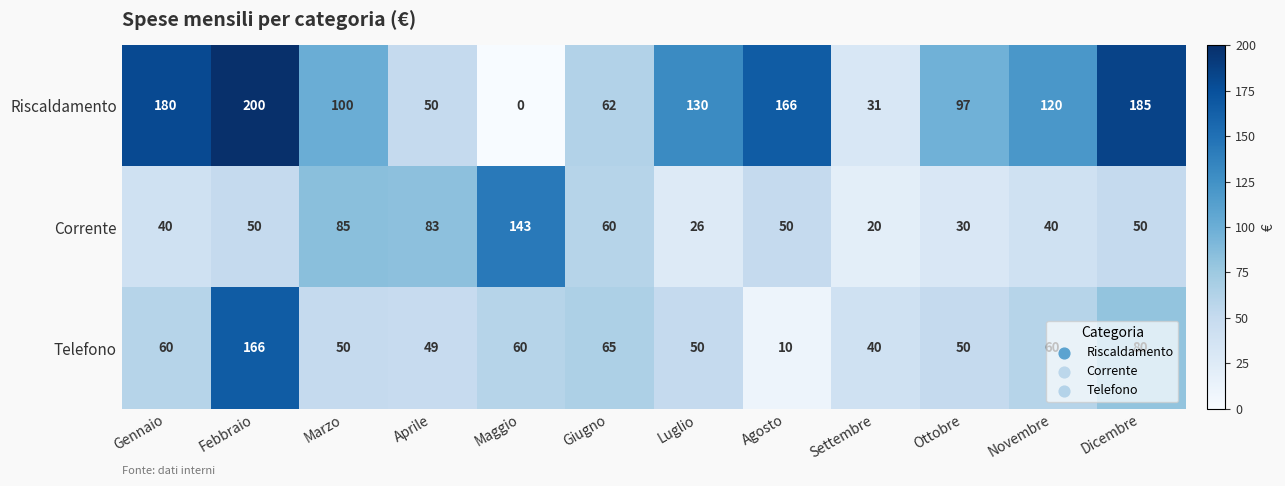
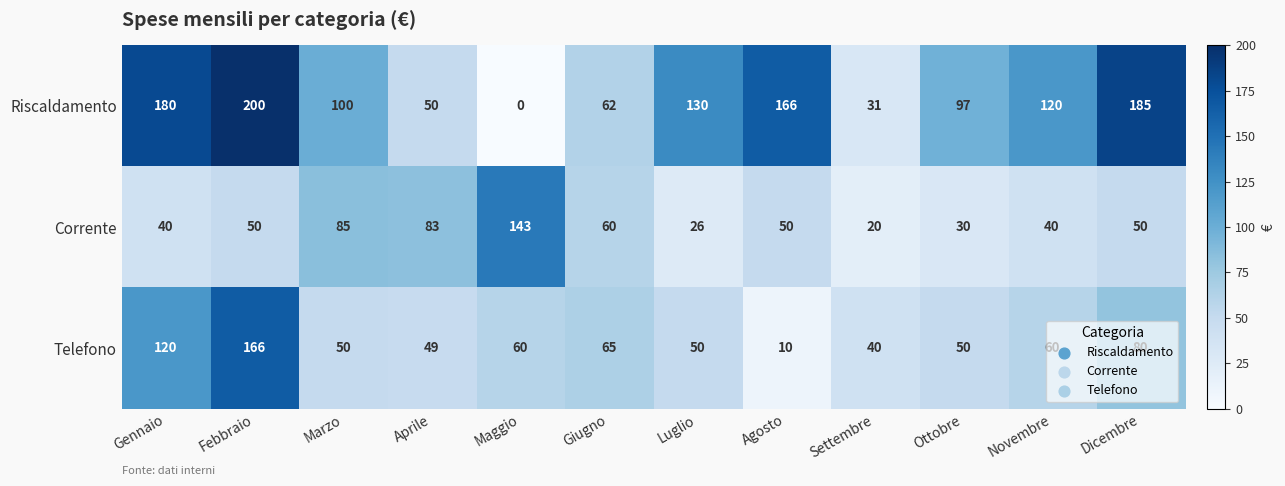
Telefono, Gennaio: 60 -> 120
